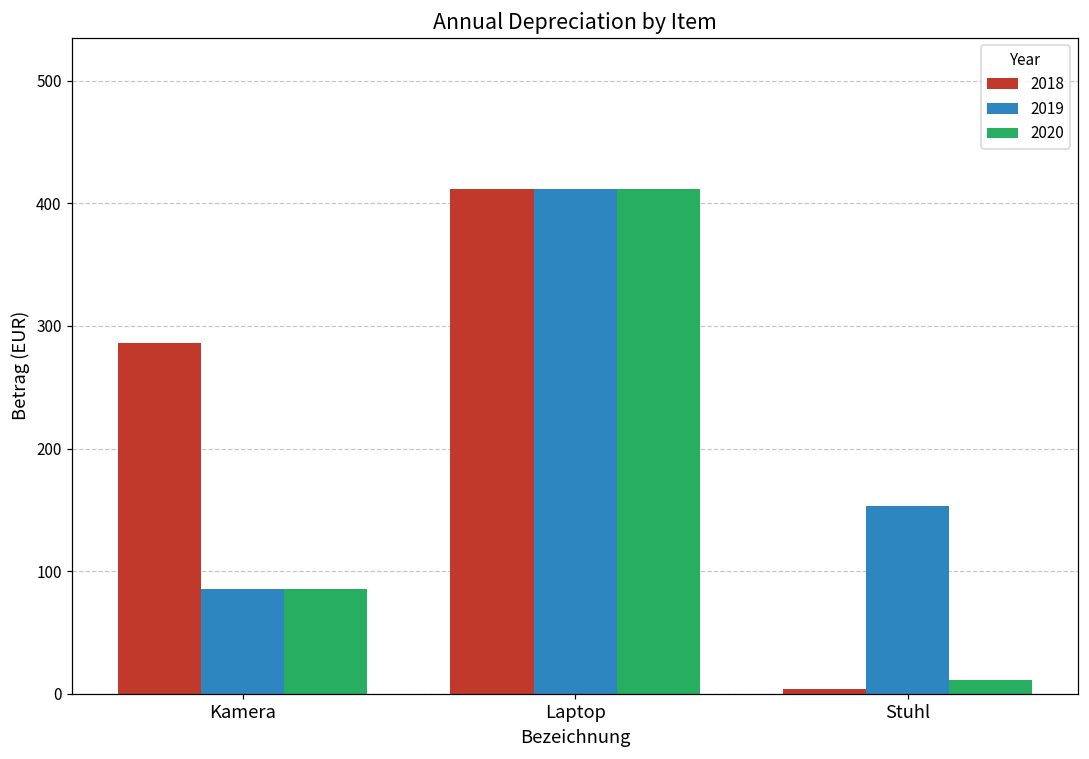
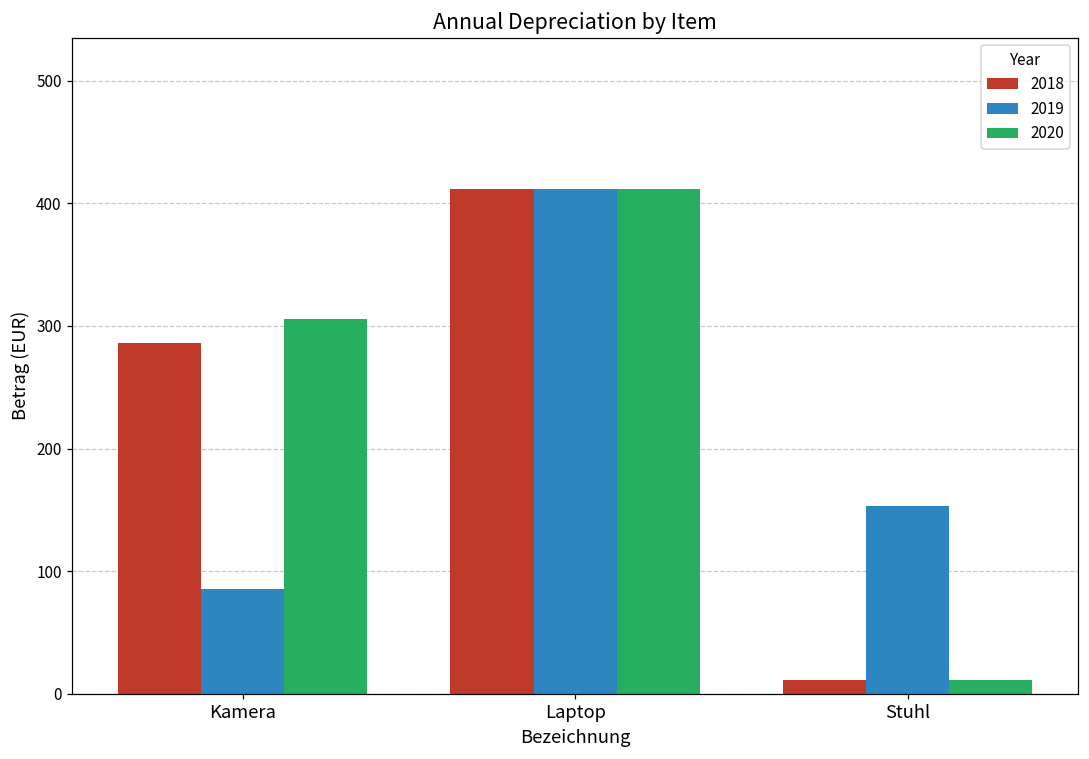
2020, Kamera: 86 -> 306
2018, Stuhl: 4 -> 12
